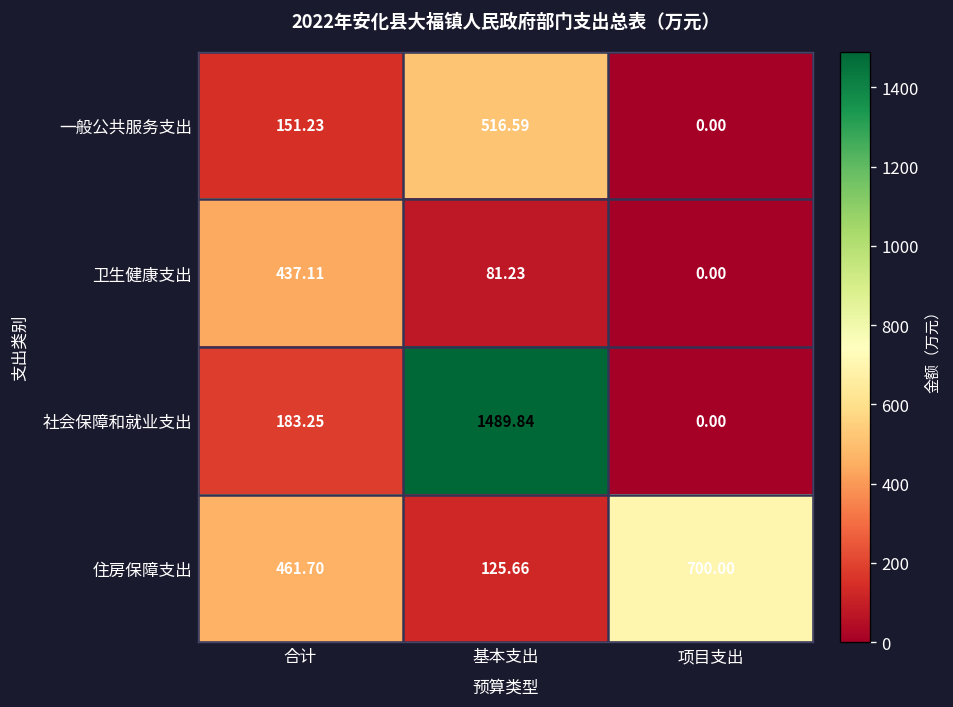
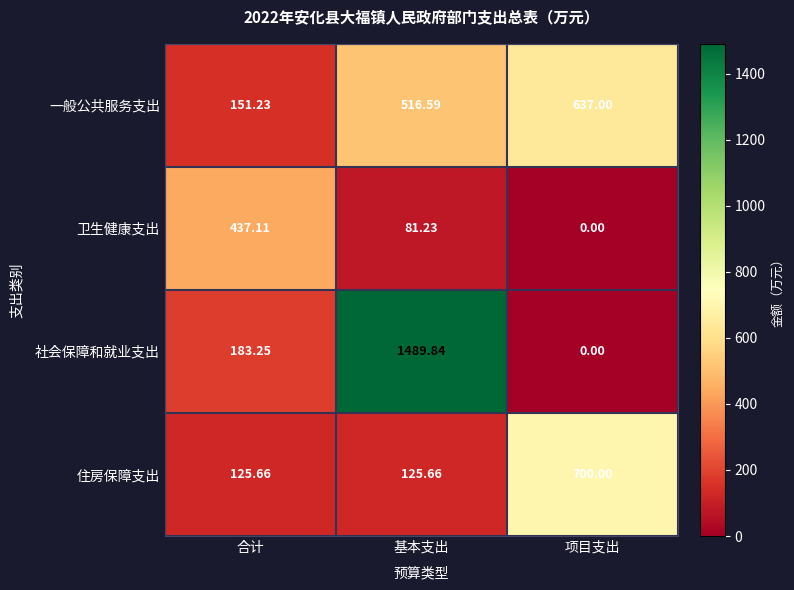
一般公共服务支出, 项目支出: 0.00 -> 637.00
住房保障支出, 合计: 461.70 -> 125.66
